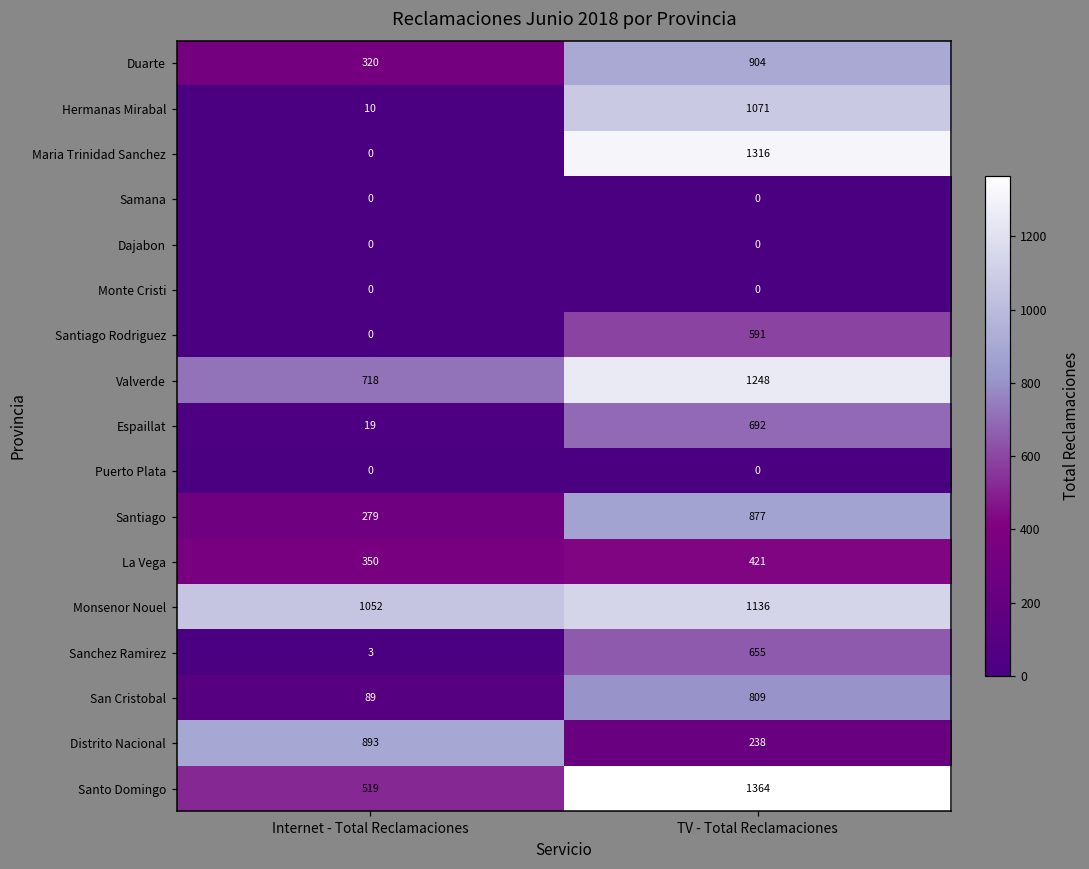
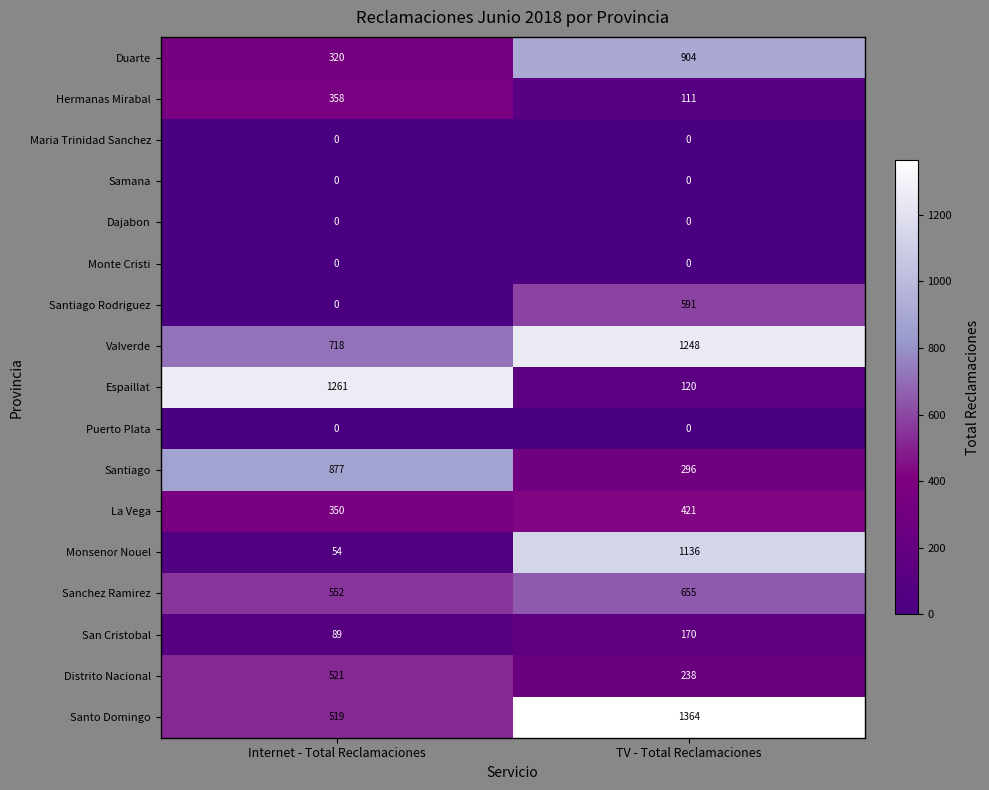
Hermanas Mirabal, Internet - Total Reclamaciones: 10 -> 358
Hermanas Mirabal, TV - Total Reclamaciones: 1071 -> 111
Maria Trinidad Sanchez, TV - Total Reclamaciones: 1316 -> 0
Espaillat, Internet - Total Reclamaciones: 19 -> 1261
Espaillat, TV - Total Reclamaciones: 692 -> 120
Santiago, Internet - Total Reclamaciones: 279 -> 877
Santiago, TV - Total Reclamaciones: 877 -> 296
Monsenor Nouel, Internet - Total Reclamaciones: 1052 -> 54
Sanchez Ramirez, Internet - Total Reclamaciones: 3 -> 552
San Cristobal, TV - Total Reclamaciones: 809 -> 170
Distrito Nacional, Internet - Total Reclamaciones: 893 -> 521
